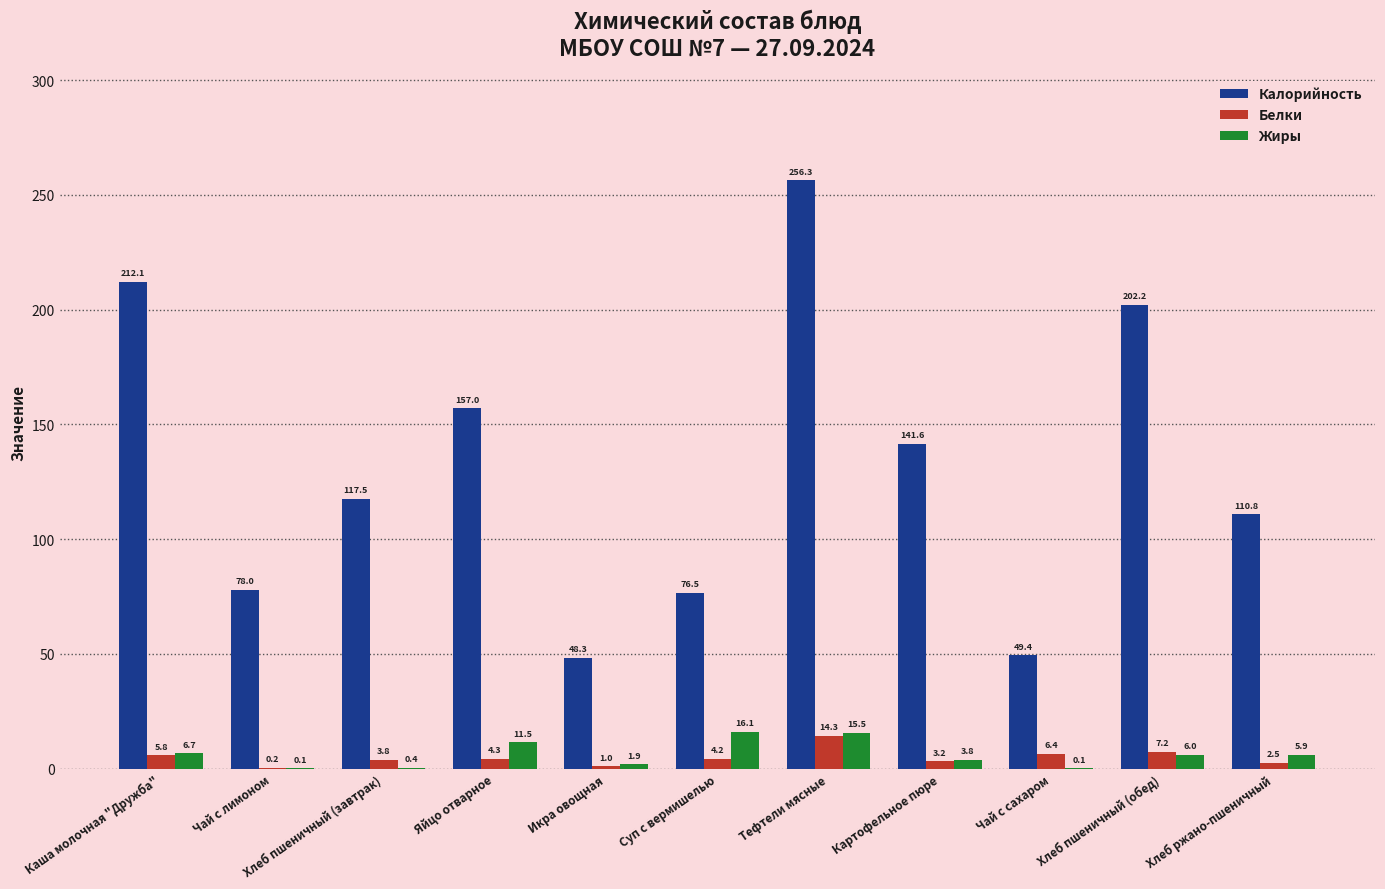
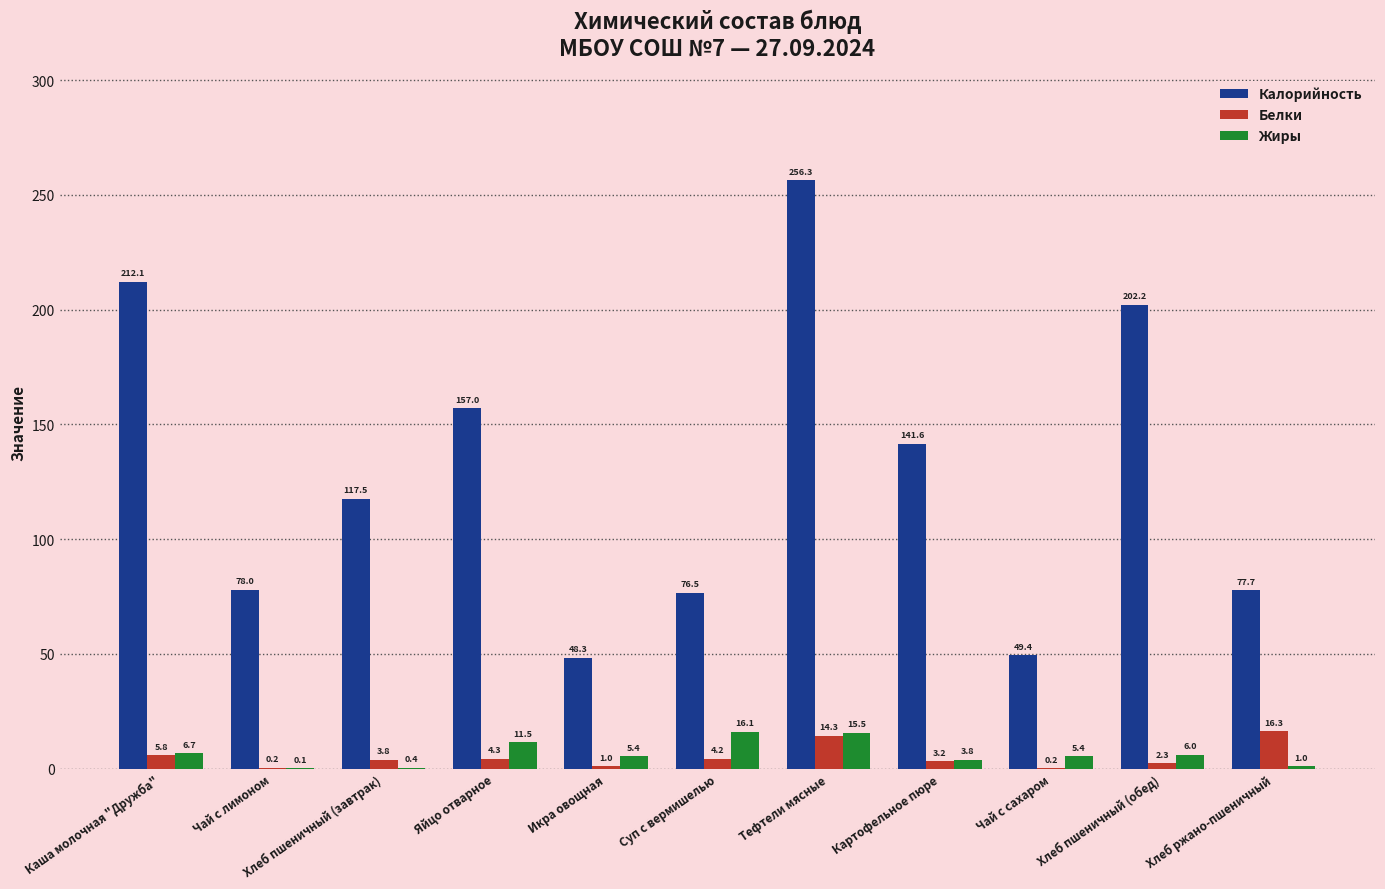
Жиры, Икра овощная: 1.9 -> 5.4
Белки, Чай с сахаром: 6.4 -> 0.2
Жиры, Чай с сахаром: 0.1 -> 5.4
Белки, Хлеб пшеничный (обед): 7.2 -> 2.3
Калорийность, Хлеб ржано-пшеничный: 110.8 -> 77.7
Белки, Хлеб ржано-пшеничный: 2.5 -> 16.3
Жиры, Хлеб ржано-пшеничный: 5.9 -> 1.0
